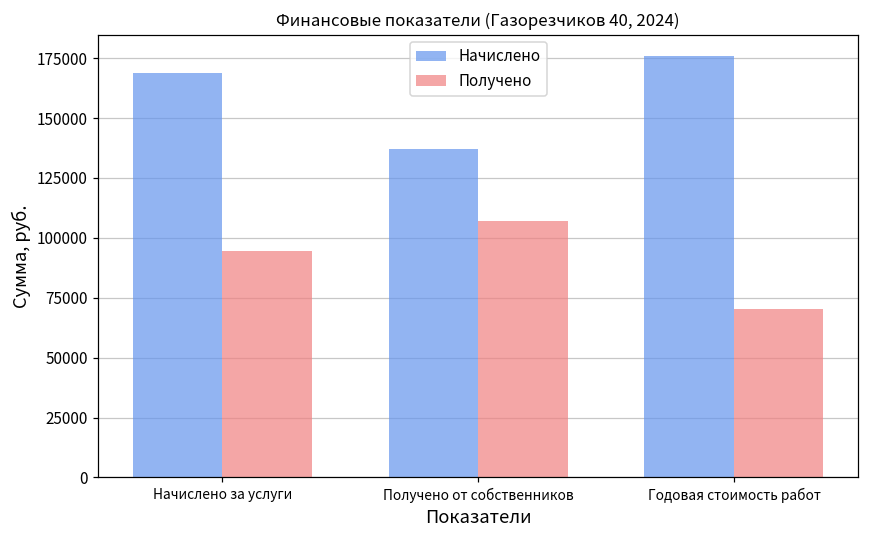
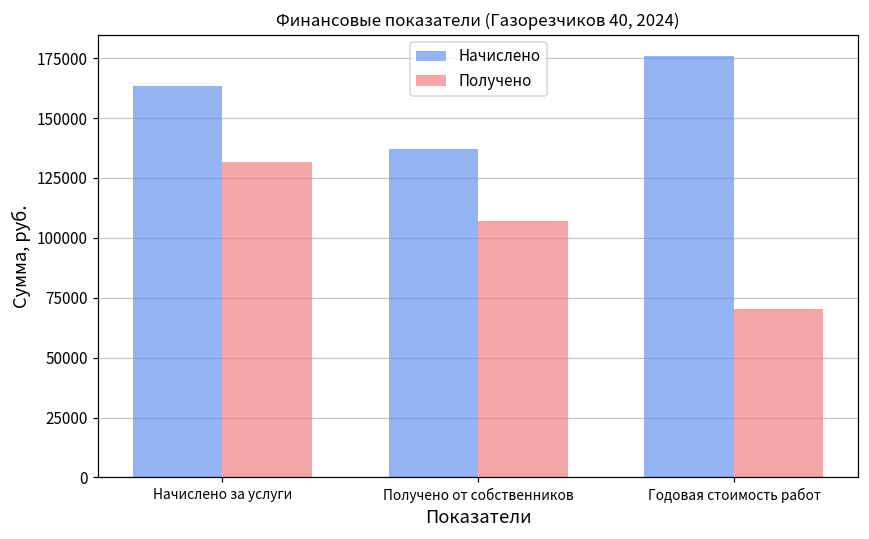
Начислено, Начислено за услуги: 169000 -> 163000
Получено, Начислено за услуги: 95000 -> 132000
